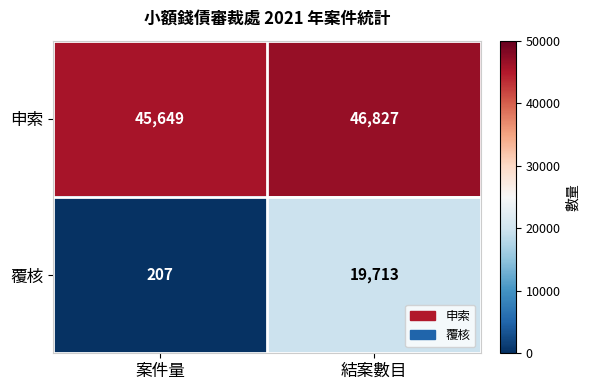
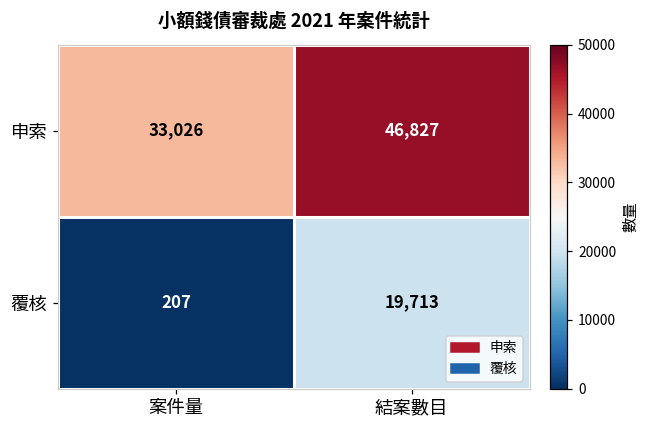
申索, 案件量: 45,649 -> 33,026
